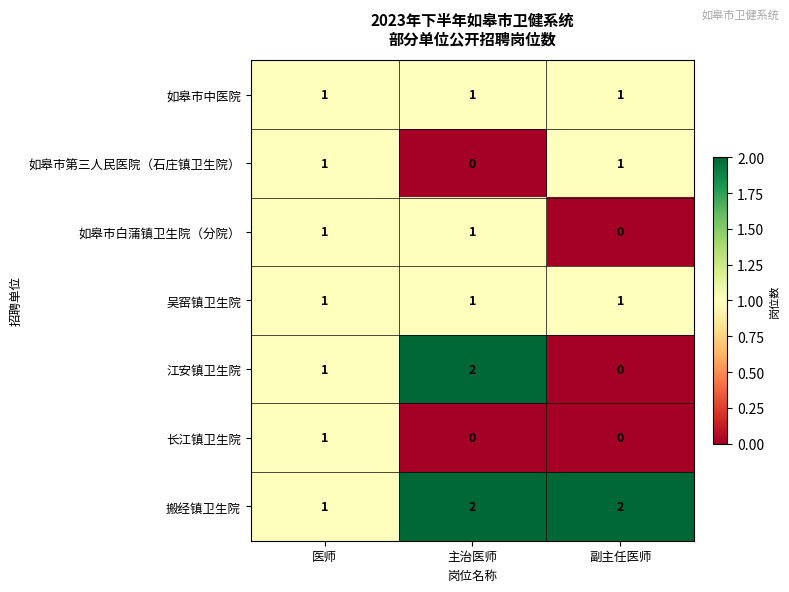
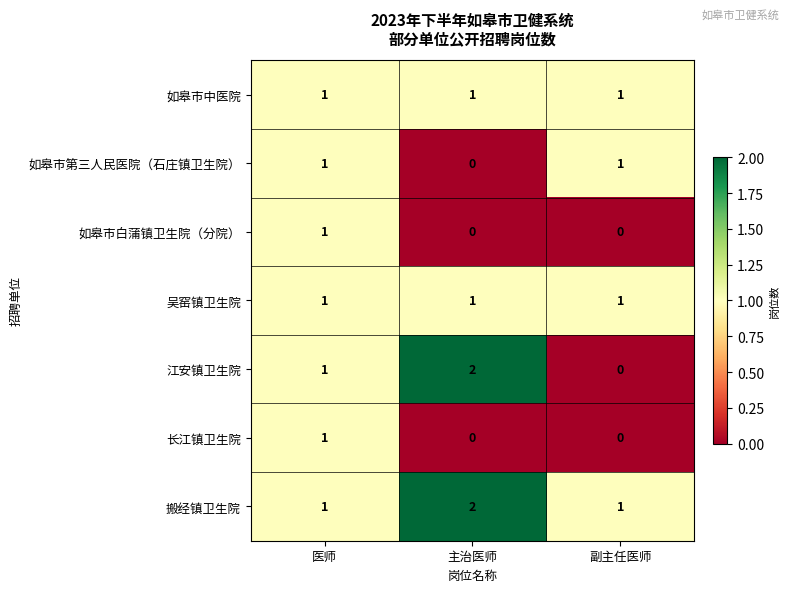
如皋市白蒲镇卫生院（分院）, 主治医师: 1 -> 0
搬经镇卫生院, 副主任医师: 2 -> 1
